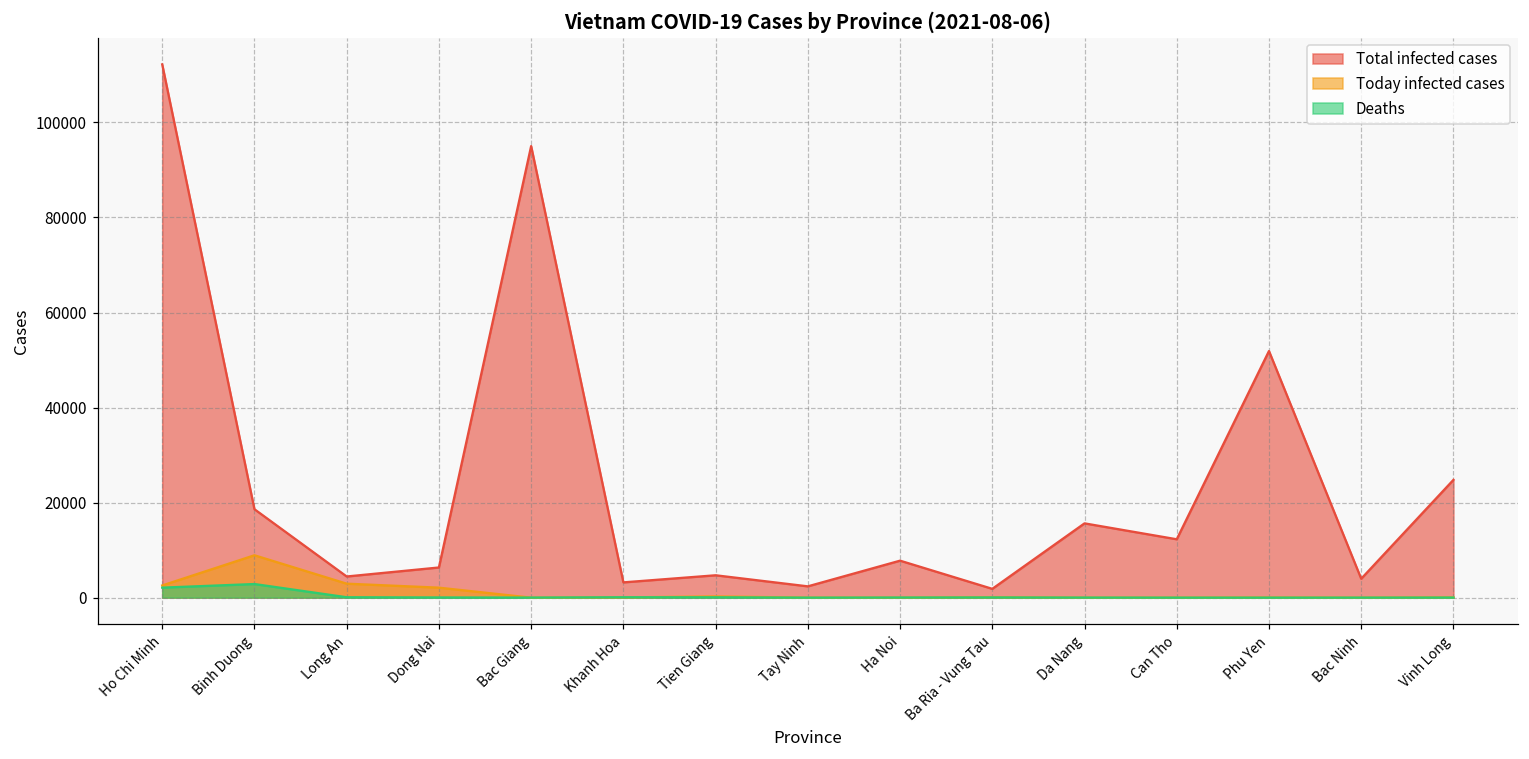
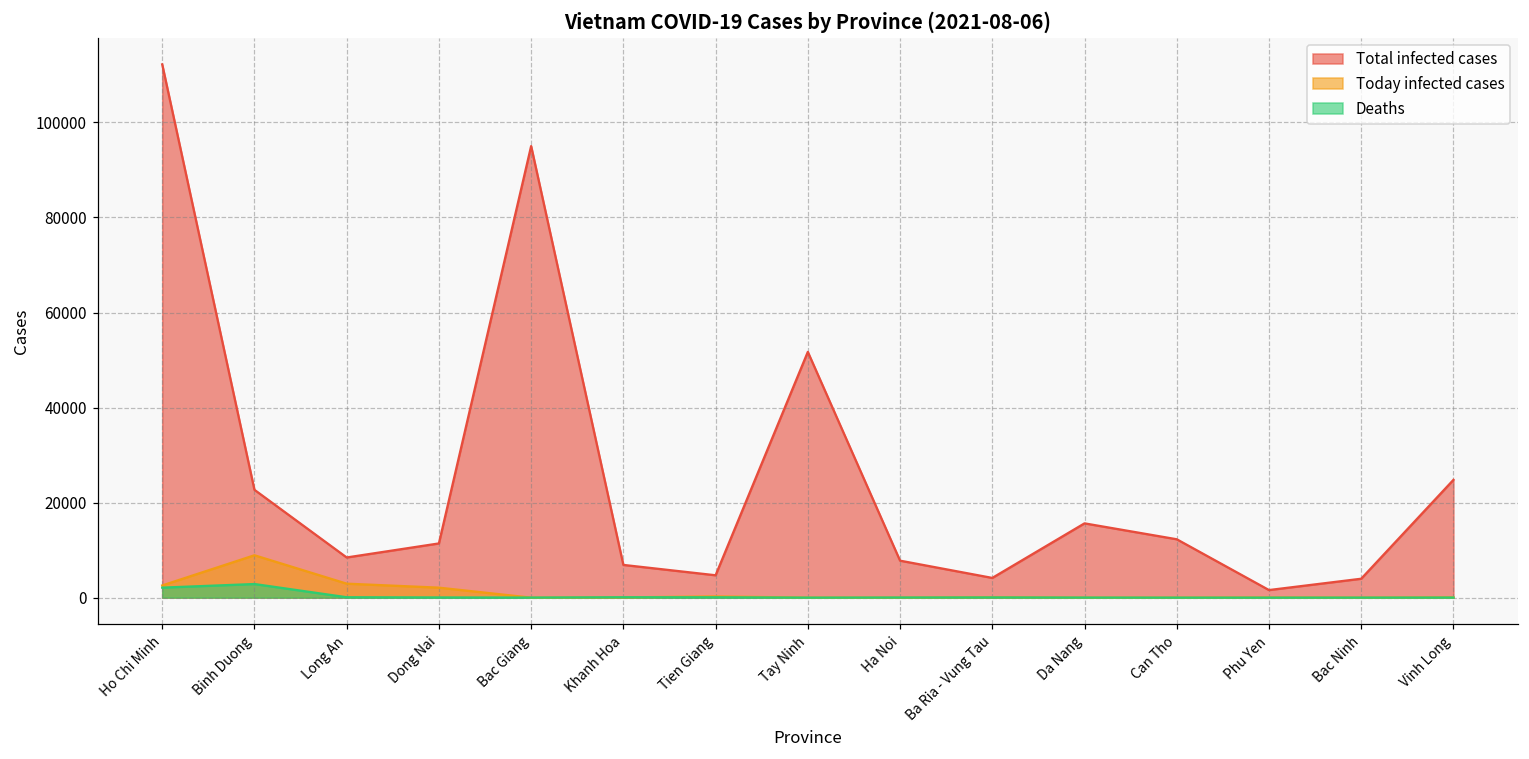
Total infected cases, Binh Duong: 19000 -> 23000
Total infected cases, Long An: 4000 -> 8000
Total infected cases, Dong Nai: 6000 -> 11000
Total infected cases, Khanh Hoa: 3000 -> 7000
Total infected cases, Tay Ninh: 2000 -> 52000
Total infected cases, Ba Ria - Vung Tau: 2000 -> 4000
Total infected cases, Phu Yen: 52000 -> 2000
